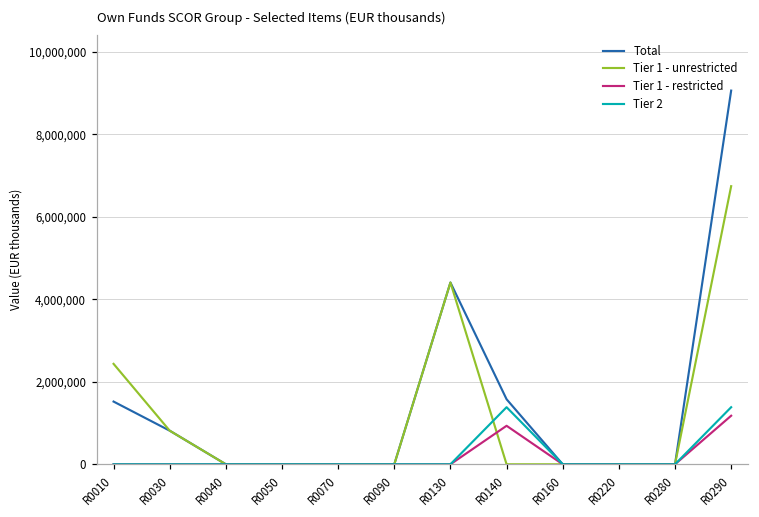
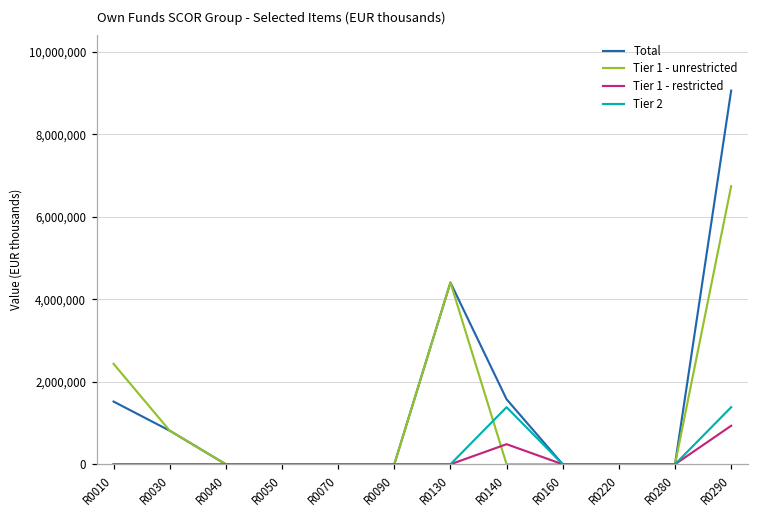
Tier 1 - restricted, R0140: 900,000 -> 500,000
Tier 1 - restricted, R0290: 1,200,000 -> 900,000
